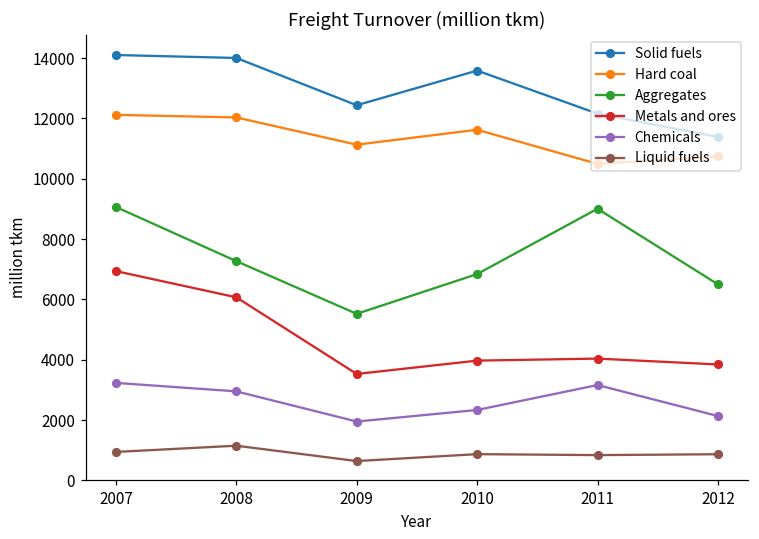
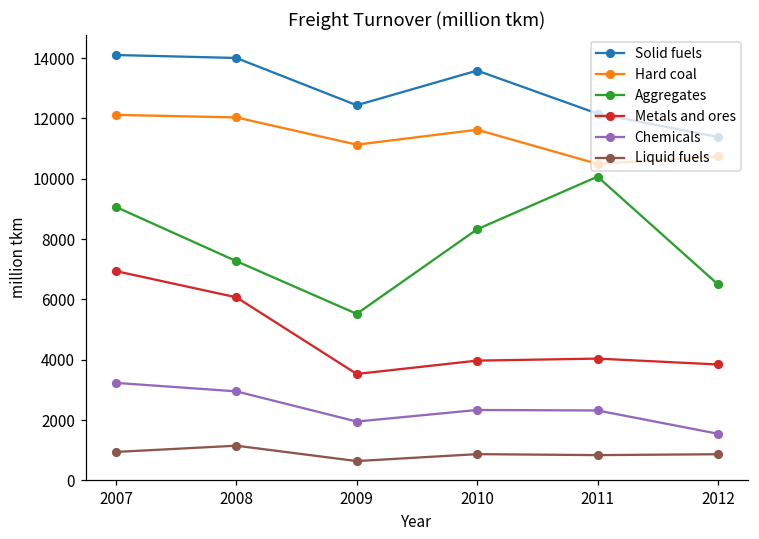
Aggregates, 2010: 6800 -> 8300
Aggregates, 2011: 9000 -> 10100
Chemicals, 2011: 3200 -> 2300
Chemicals, 2012: 2100 -> 1500
